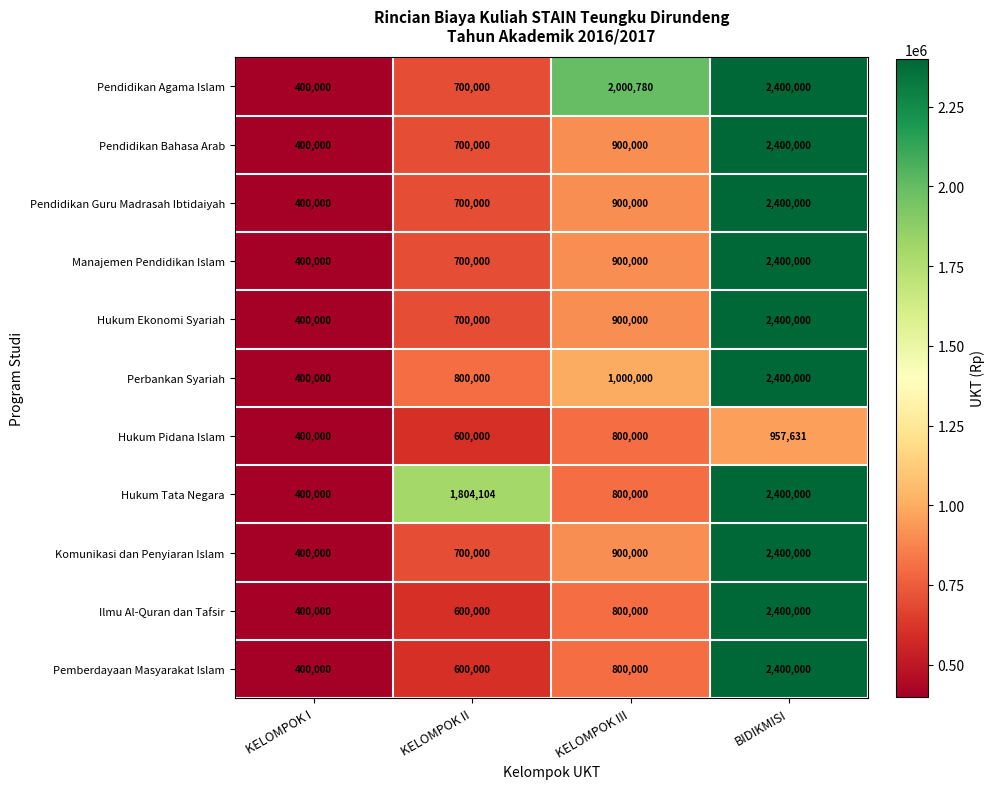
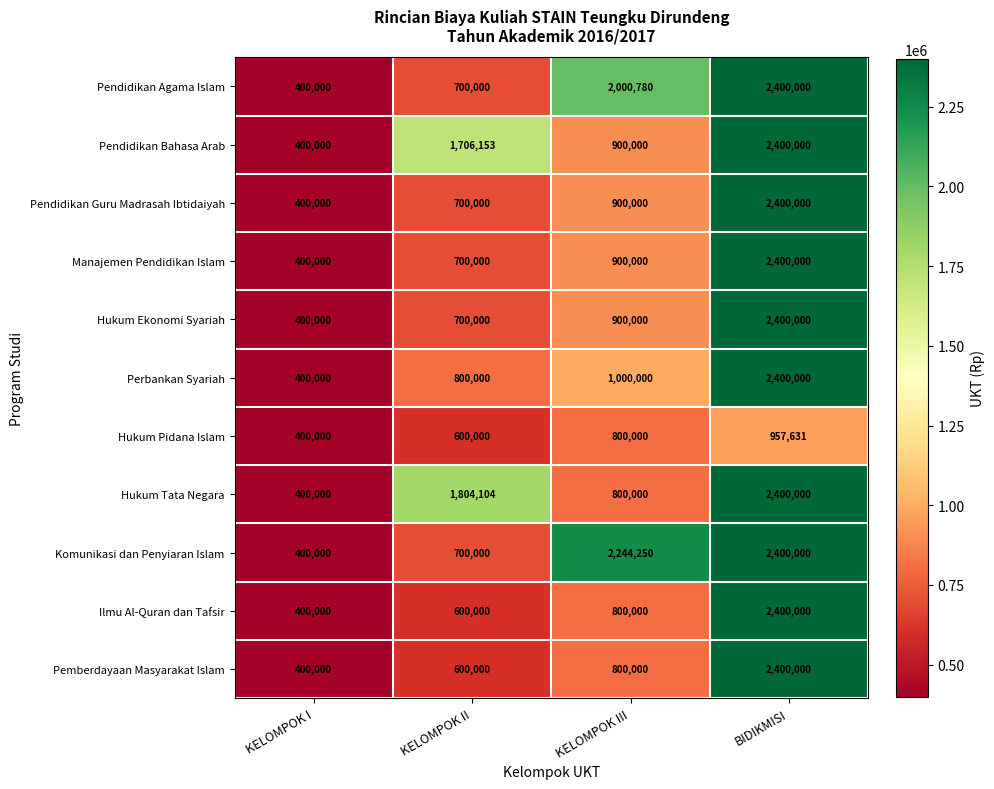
Pendidikan Bahasa Arab, KELOMPOK II: 700,000 -> 1,706,153
Komunikasi dan Penyiaran Islam, KELOMPOK III: 900,000 -> 2,244,250
